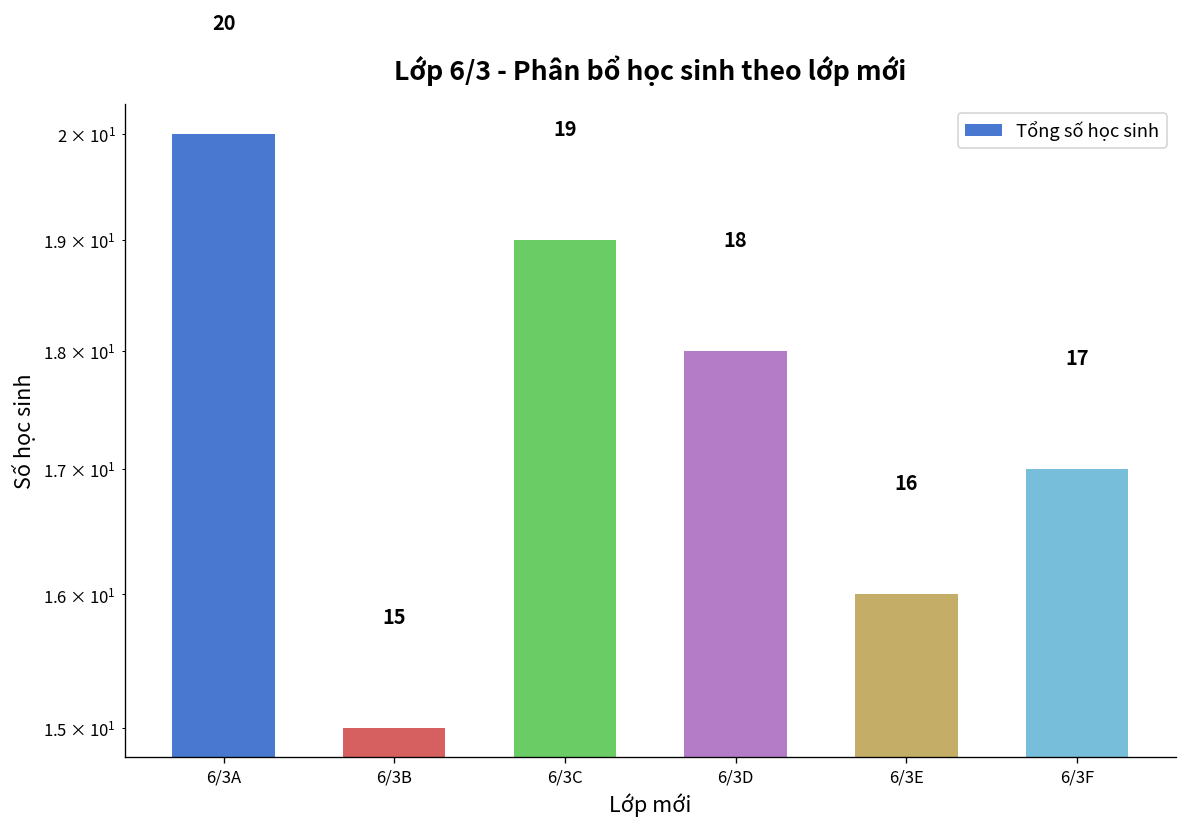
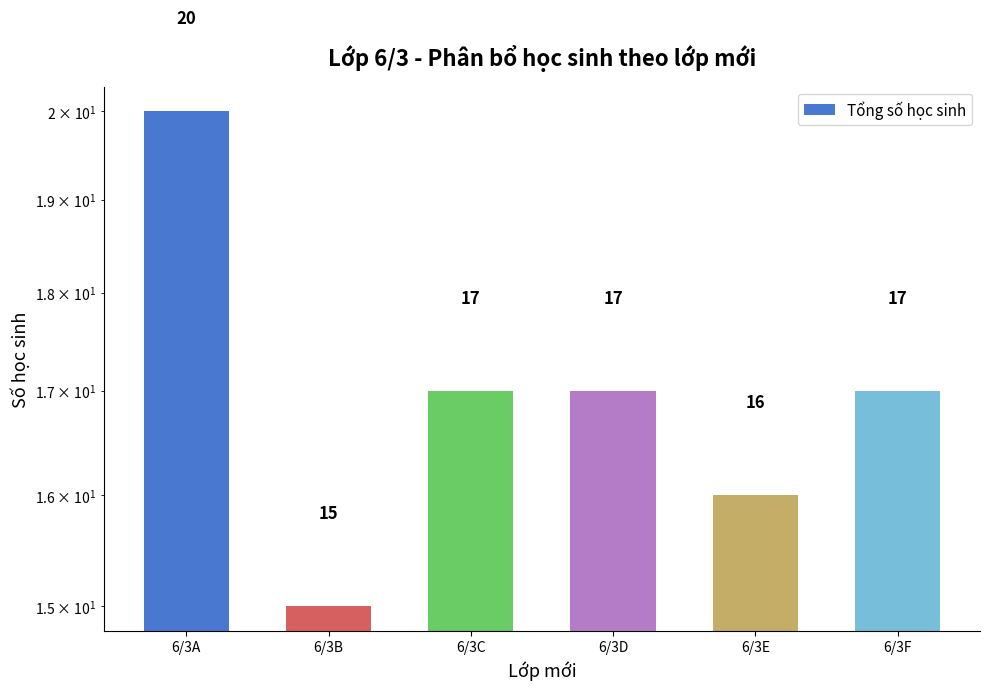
6/3C: 19 -> 17
6/3D: 18 -> 17
